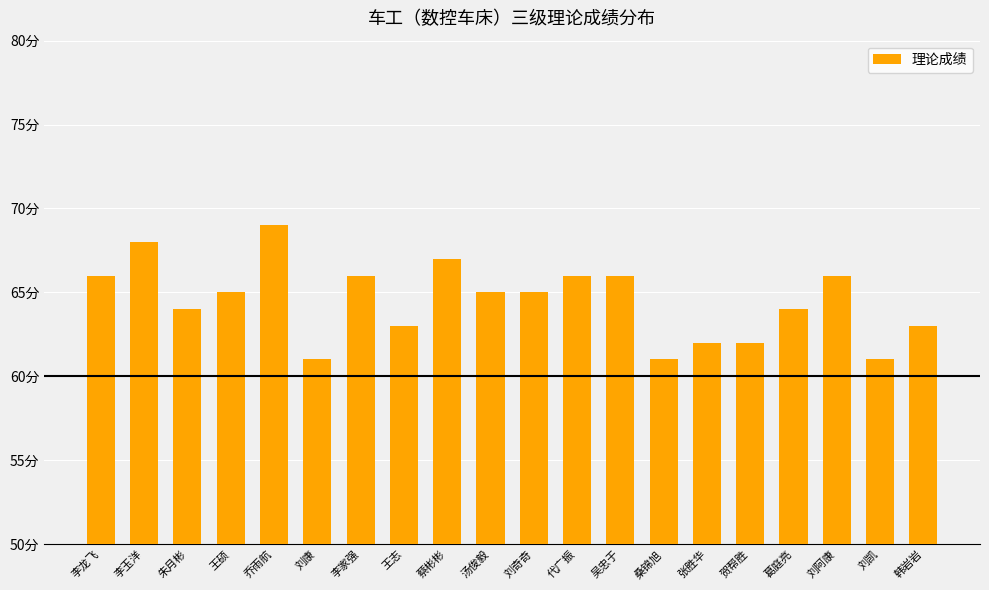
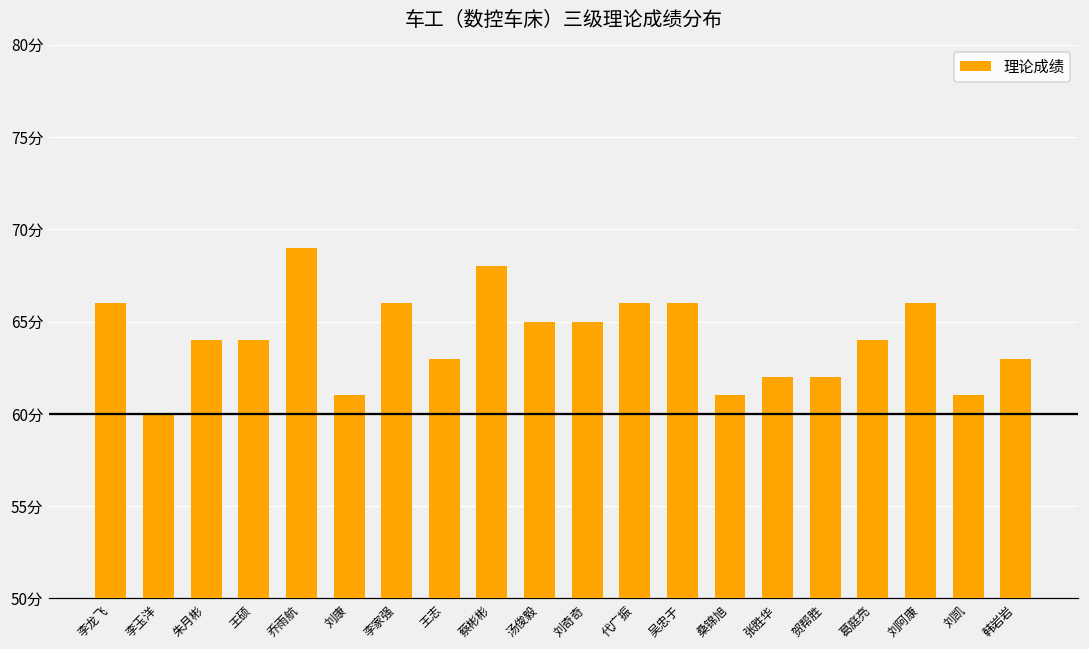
李玉洋: 68分 -> 60分
王硕: 65分 -> 64分
蔡彬彬: 67分 -> 68分
